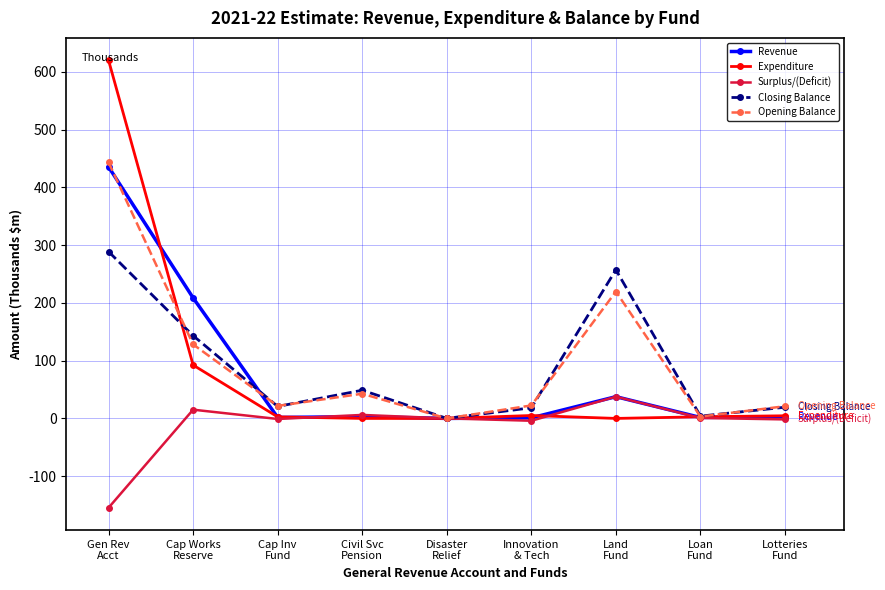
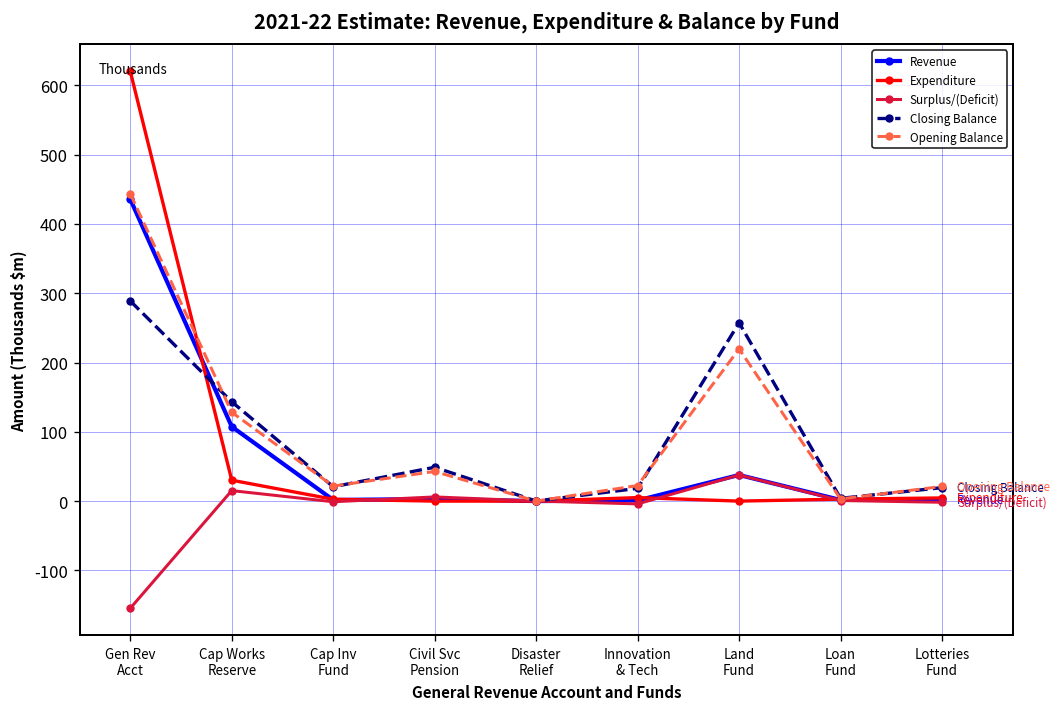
Revenue, Cap Works Reserve: 210 -> 110
Expenditure, Cap Works Reserve: 90 -> 30
